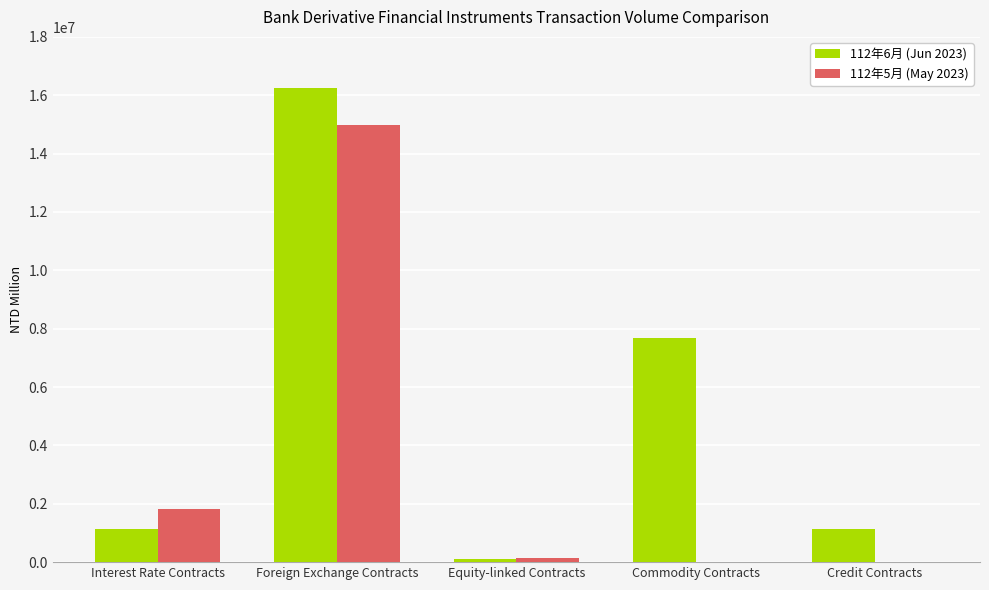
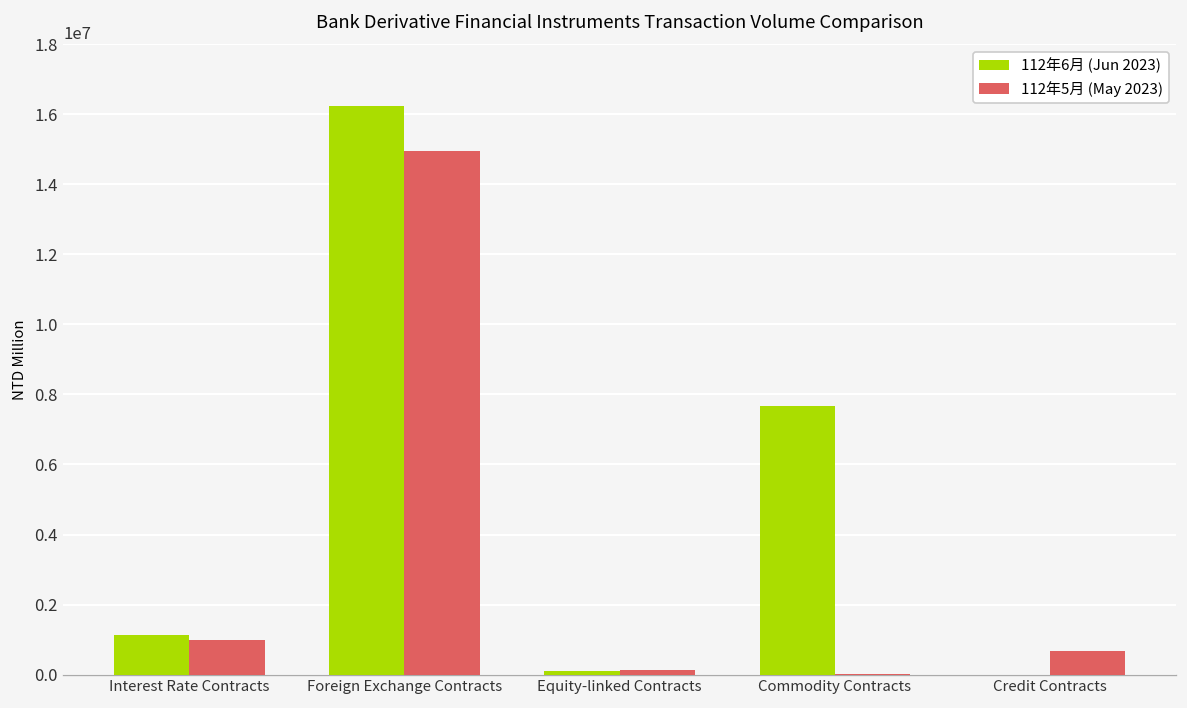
112年5月 (May 2023), Interest Rate Contracts: 1800000 -> 1000000
112年6月 (Jun 2023), Credit Contracts: 1100000 -> 0
112年5月 (May 2023), Credit Contracts: 0 -> 700000
